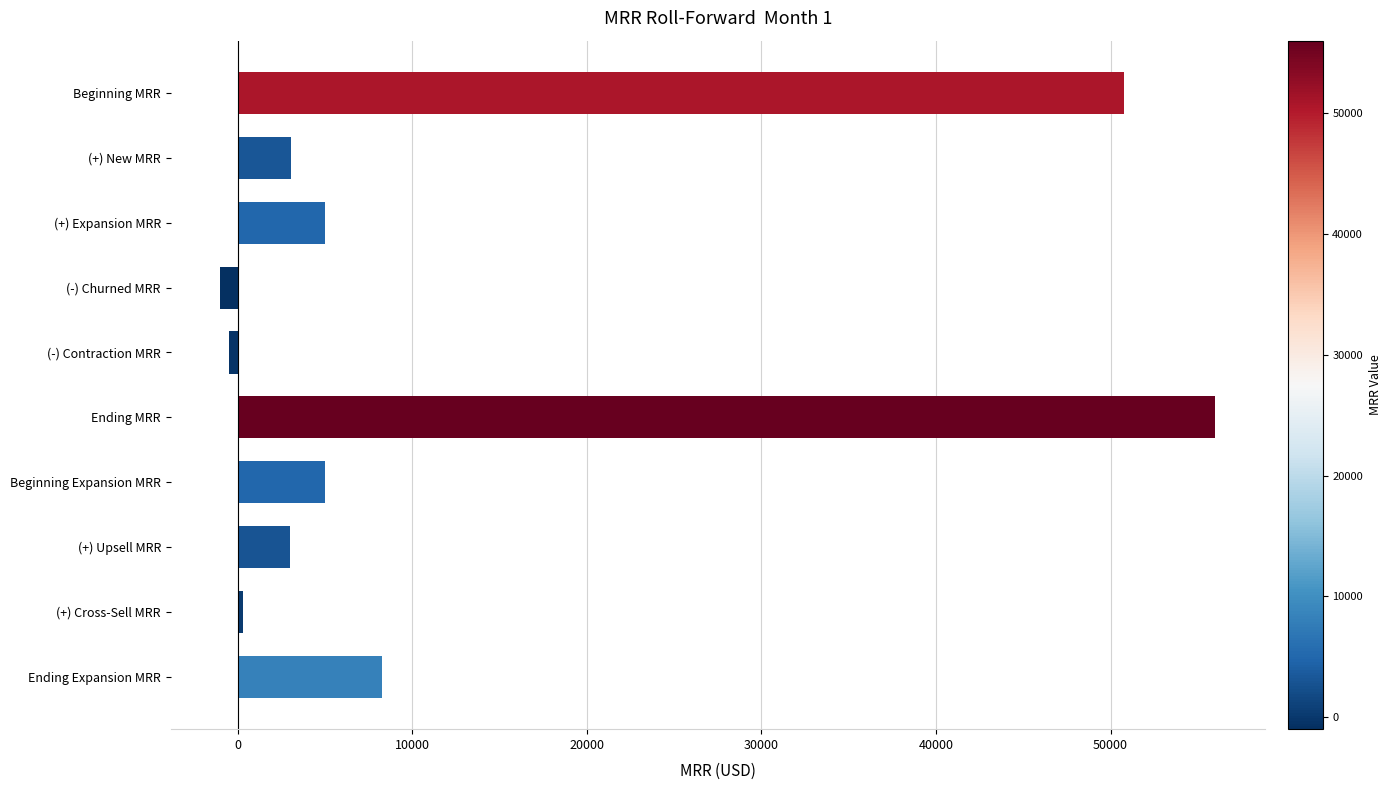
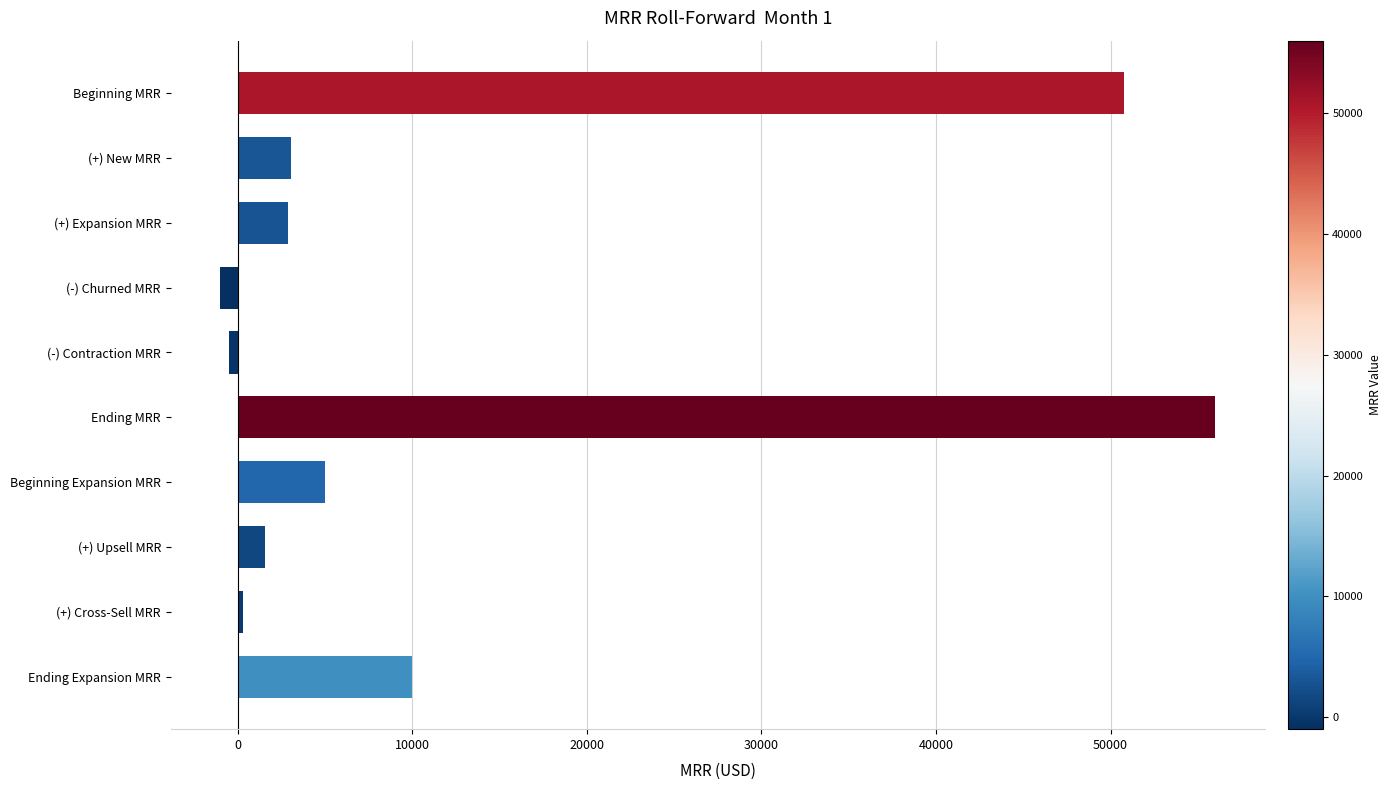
(+) Expansion MRR: 5000 -> 2800
(+) Upsell MRR: 3000 -> 1600
Ending Expansion MRR: 8300 -> 10000
